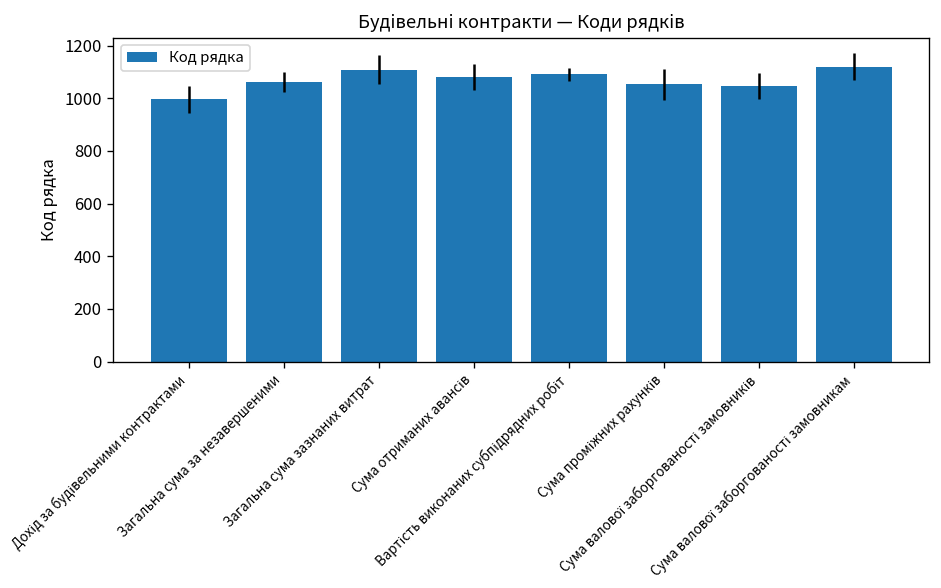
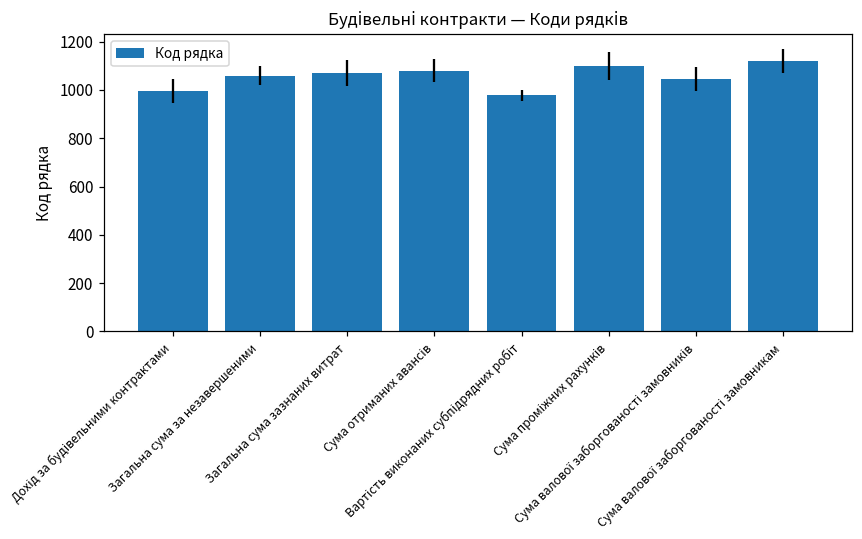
Загальна сума зазнаних витрат: 1110 -> 1070
Вартість виконаних субпідрядних робіт: 1090 -> 980
Сума проміжних рахунків: 1050 -> 1100
